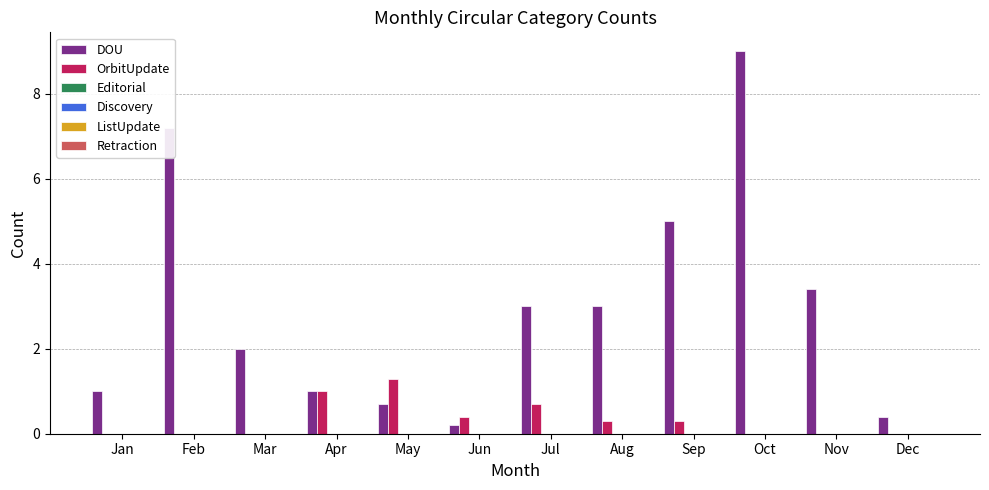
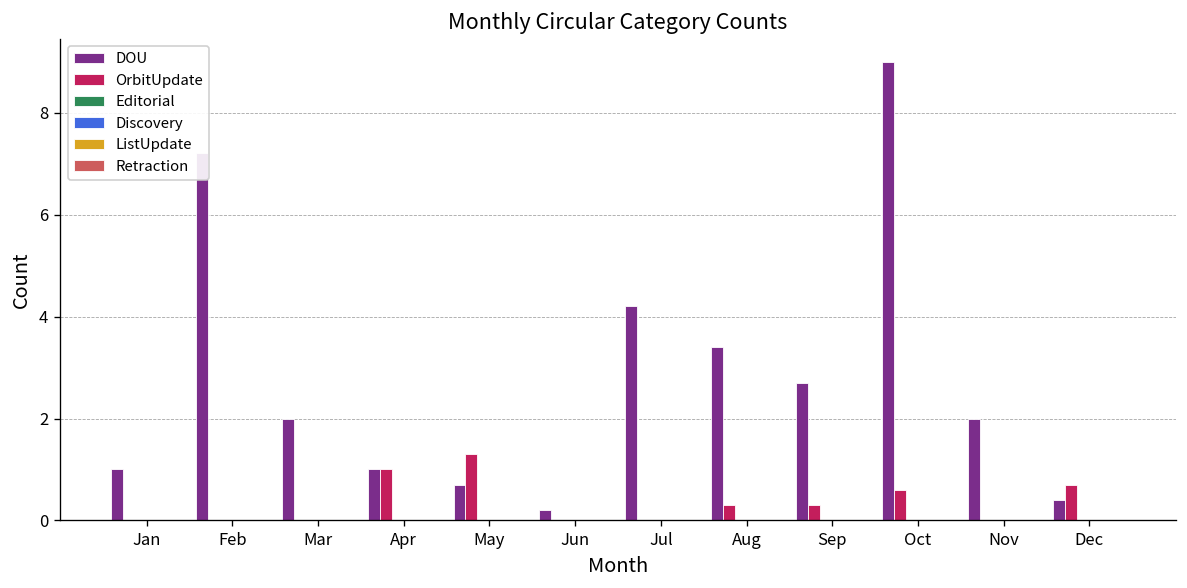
OrbitUpdate, Jun: 0.4 -> 0.0
DOU, Jul: 3.0 -> 4.2
OrbitUpdate, Jul: 0.7 -> 0.0
DOU, Aug: 3.0 -> 3.4
DOU, Sep: 5.0 -> 2.7
OrbitUpdate, Oct: 0.0 -> 0.6
DOU, Nov: 3.4 -> 2.0
OrbitUpdate, Dec: 0.0 -> 0.7
